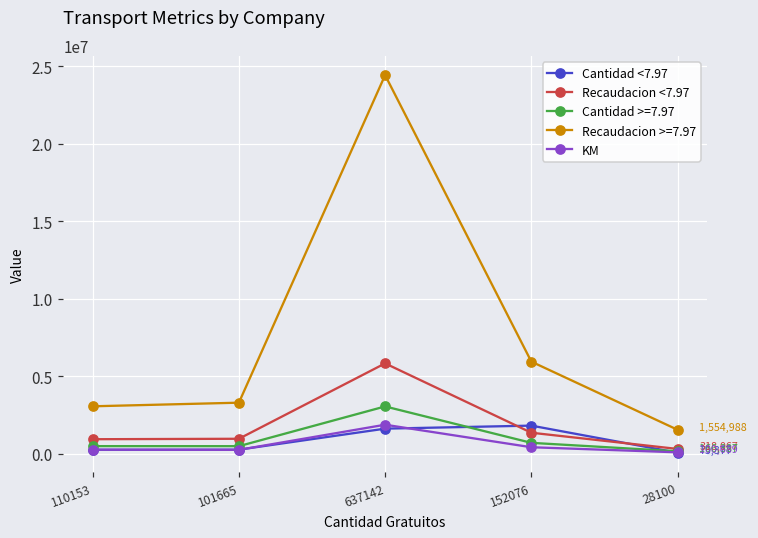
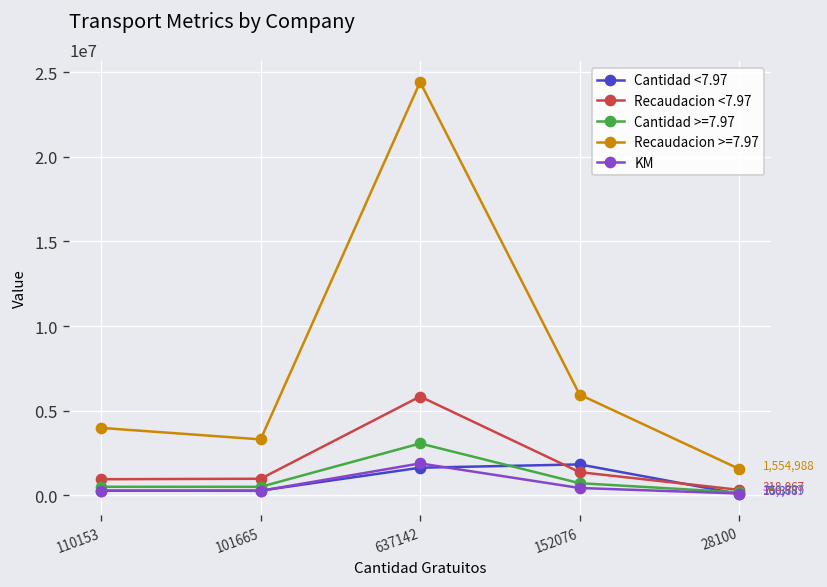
Recaudacion >=7.97, 110153: 3100000 -> 4000000
